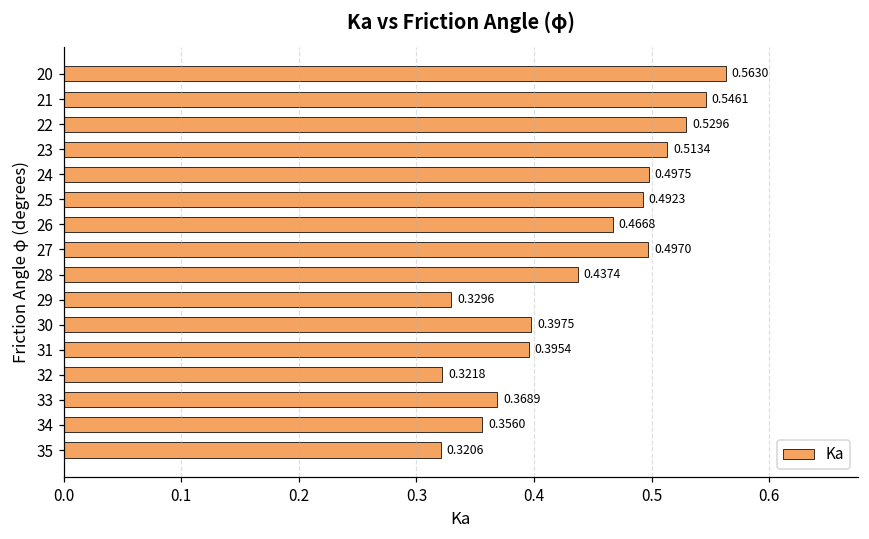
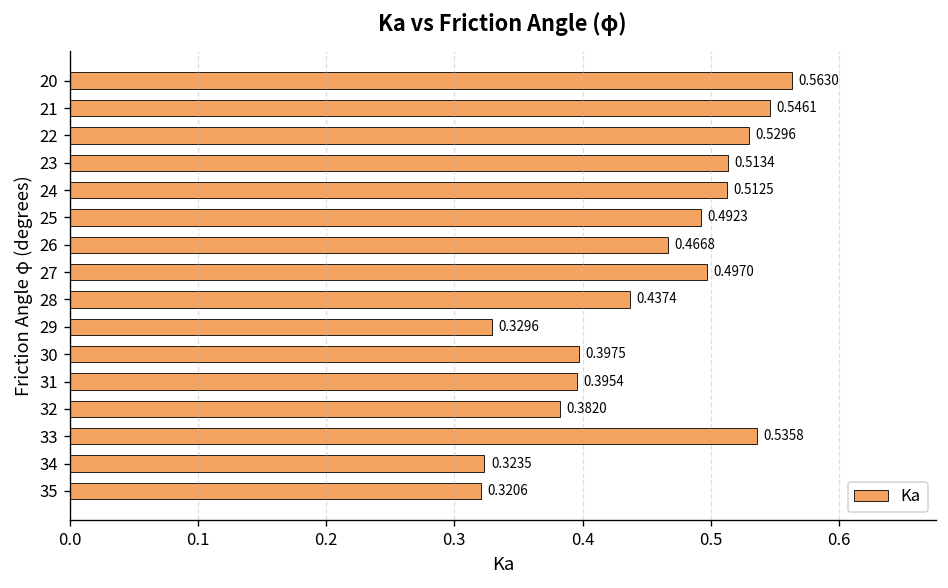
24: 0.4975 -> 0.5125
32: 0.3218 -> 0.3820
33: 0.3689 -> 0.5358
34: 0.3560 -> 0.3235
